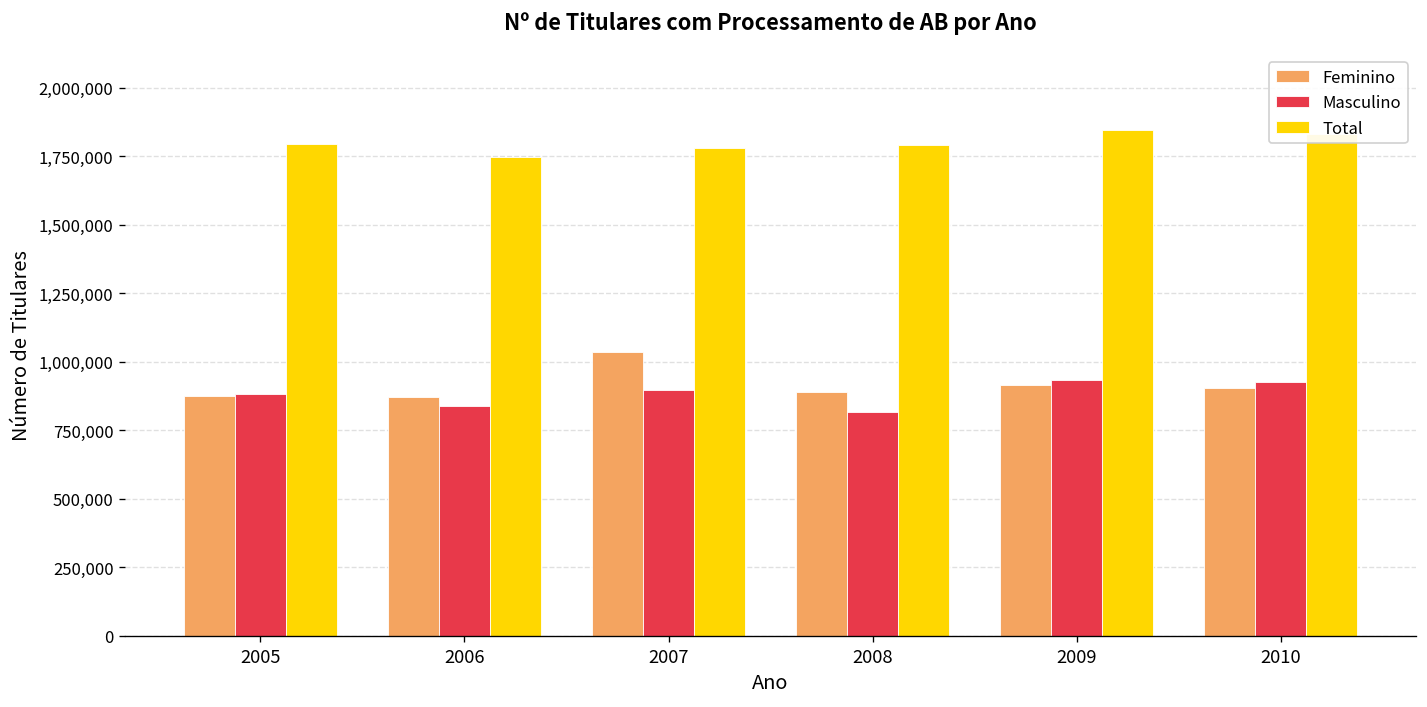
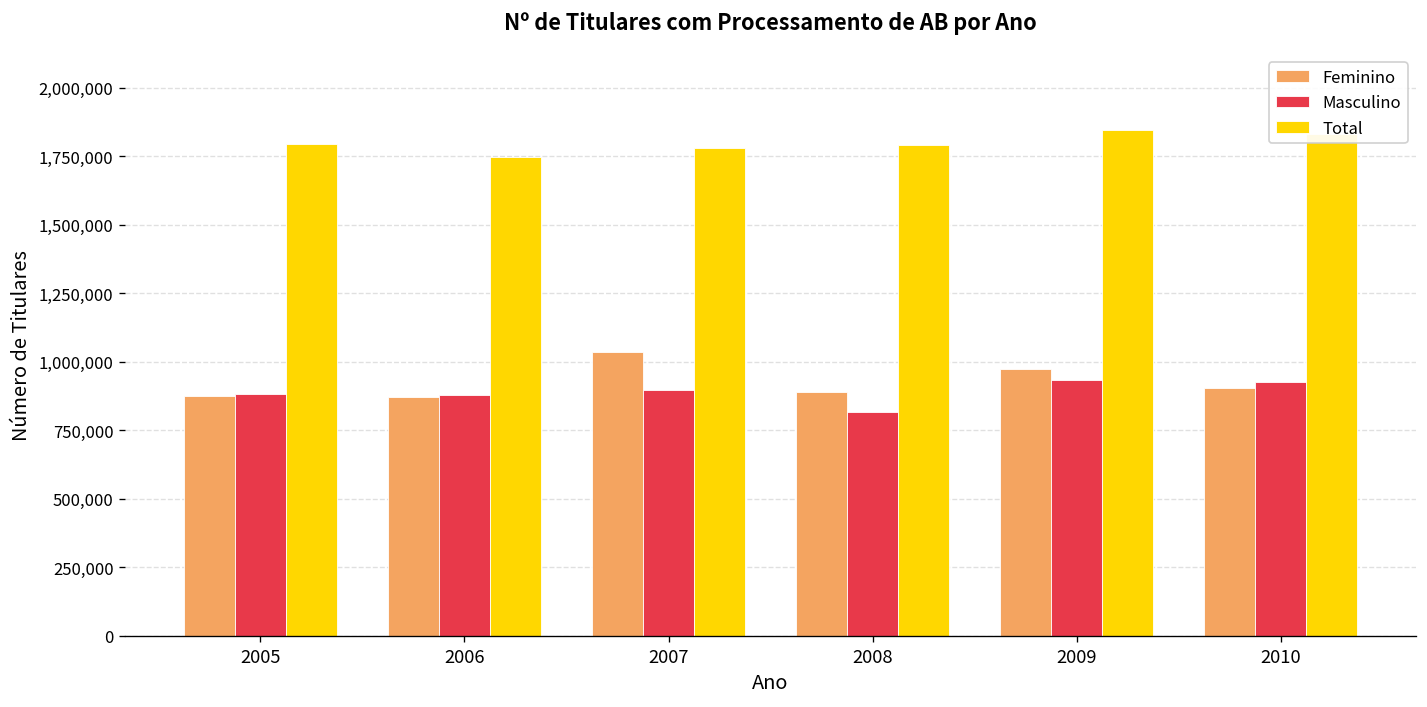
Masculino, 2006: 840,000 -> 880,000
Feminino, 2009: 910,000 -> 980,000
